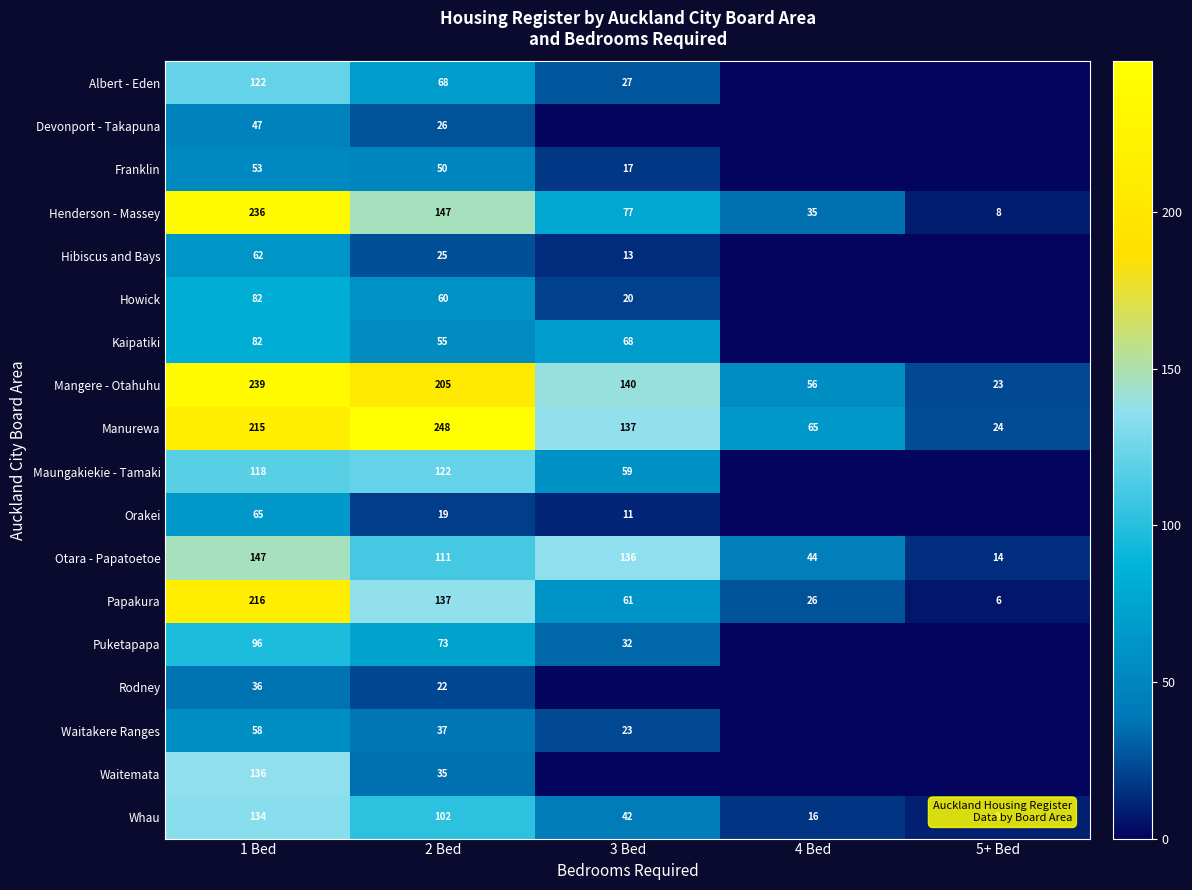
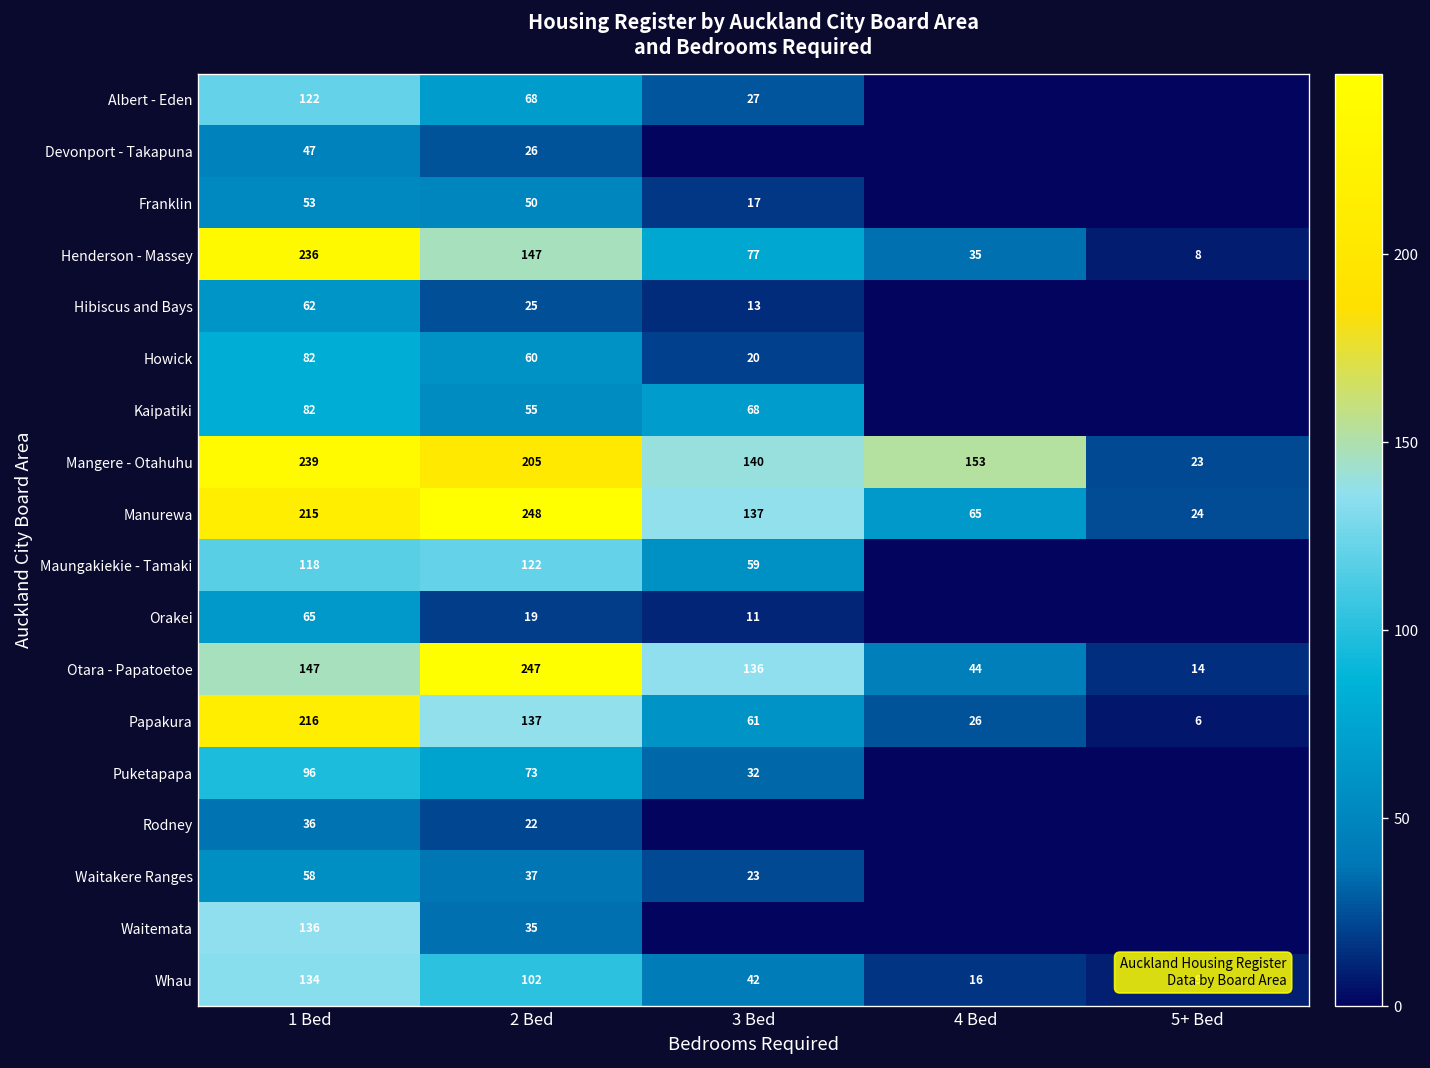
Mangere - Otahuhu, 4 Bed: 56 -> 153
Otara - Papatoetoe, 2 Bed: 111 -> 247
